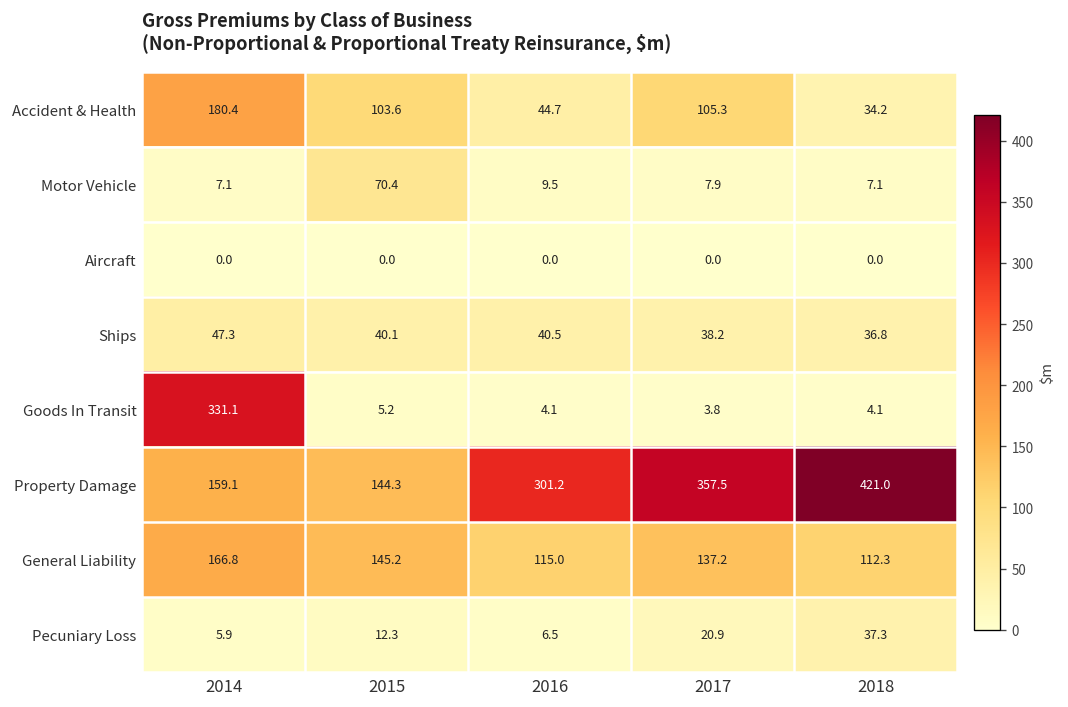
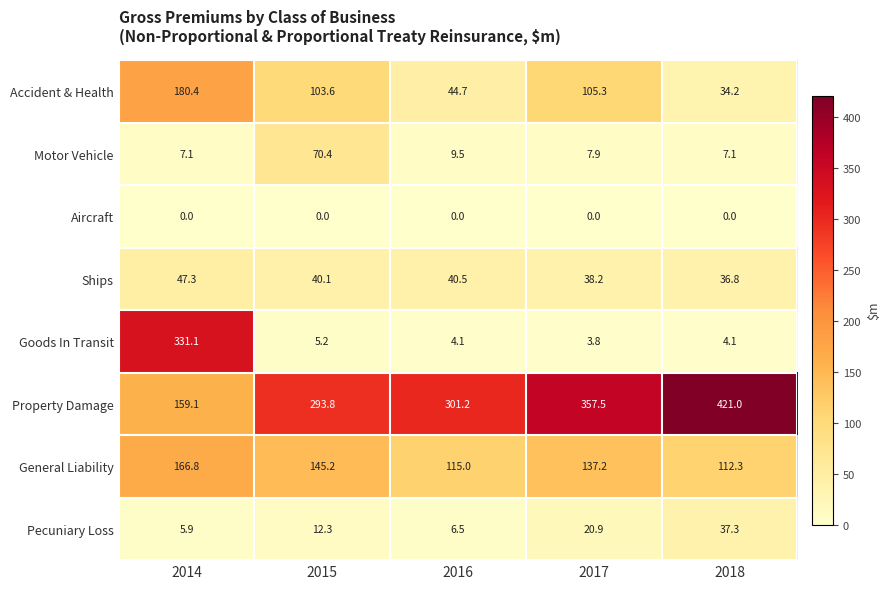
Property Damage, 2015: 144.3 -> 293.8
